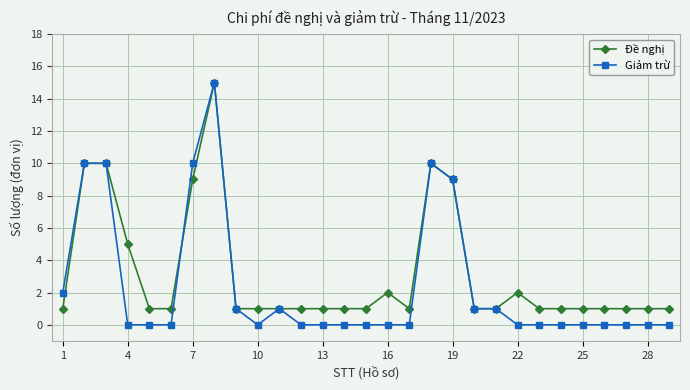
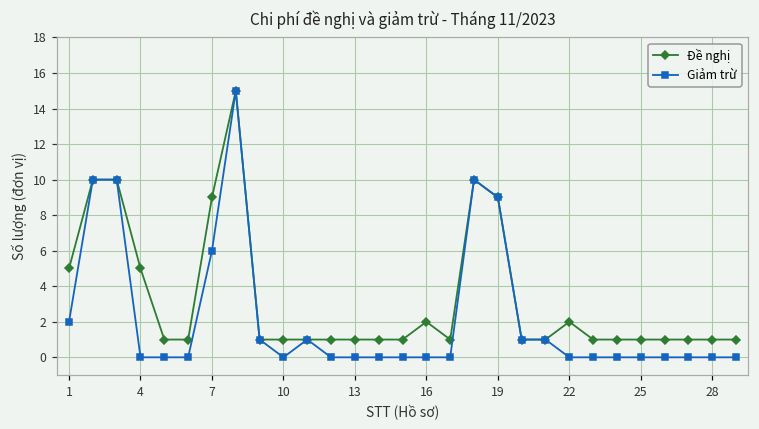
Đề nghị, 1: 1 -> 5
Giảm trừ, 7: 10 -> 6
